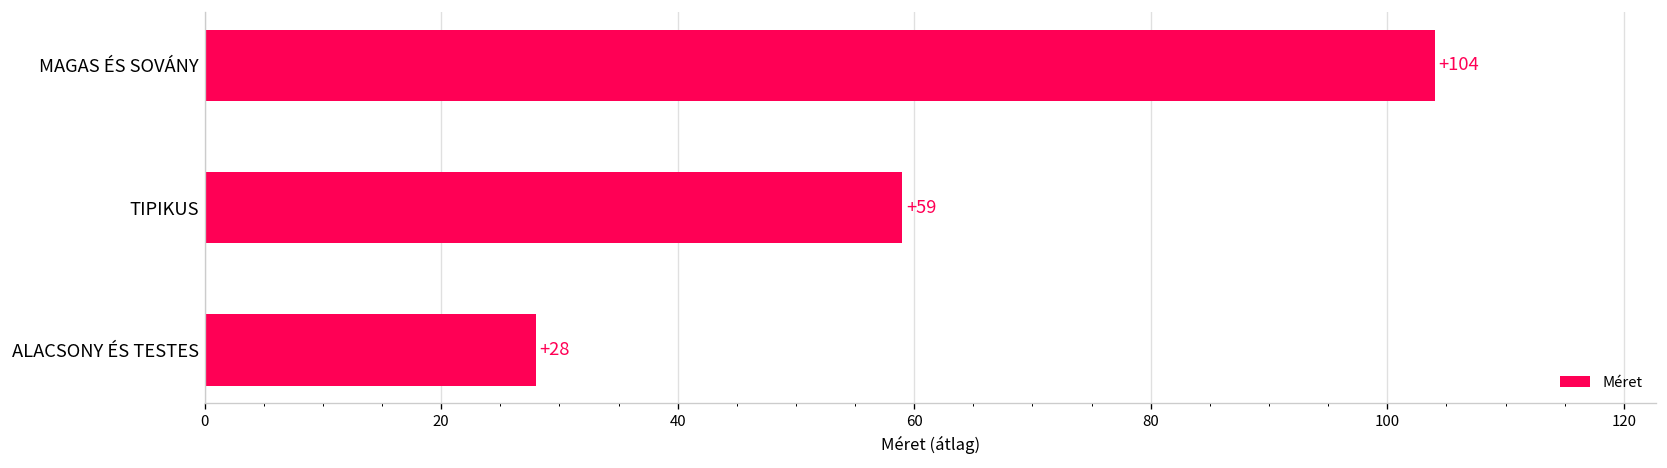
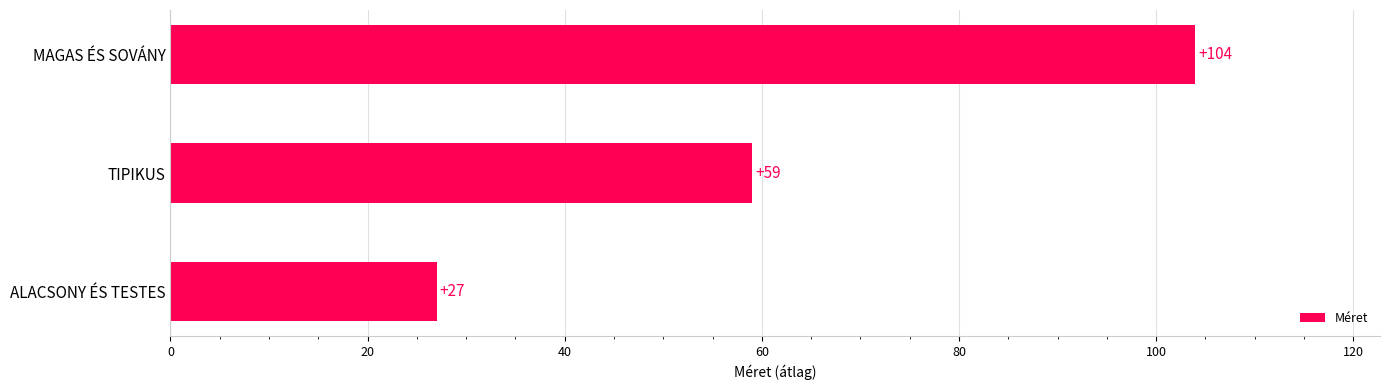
ALACSONY ÉS TESTES: +28 -> +27
